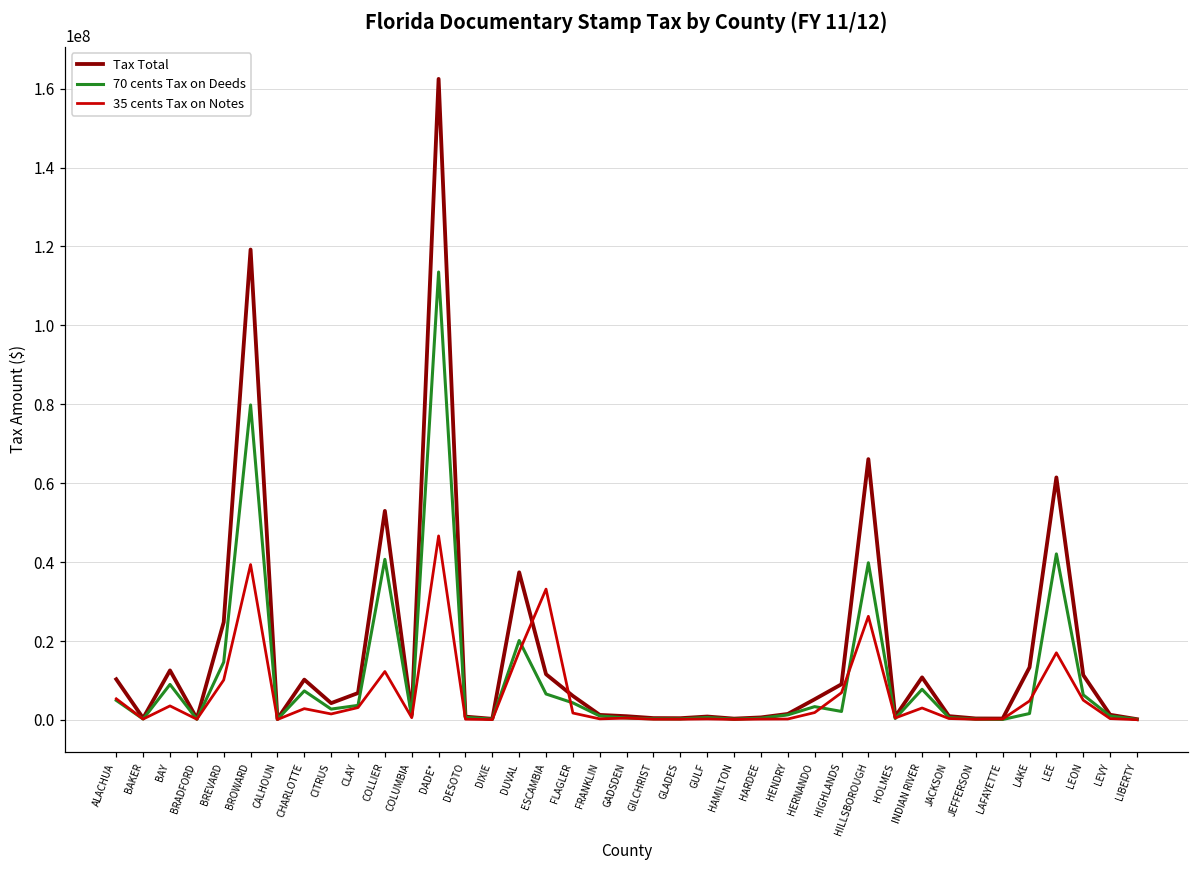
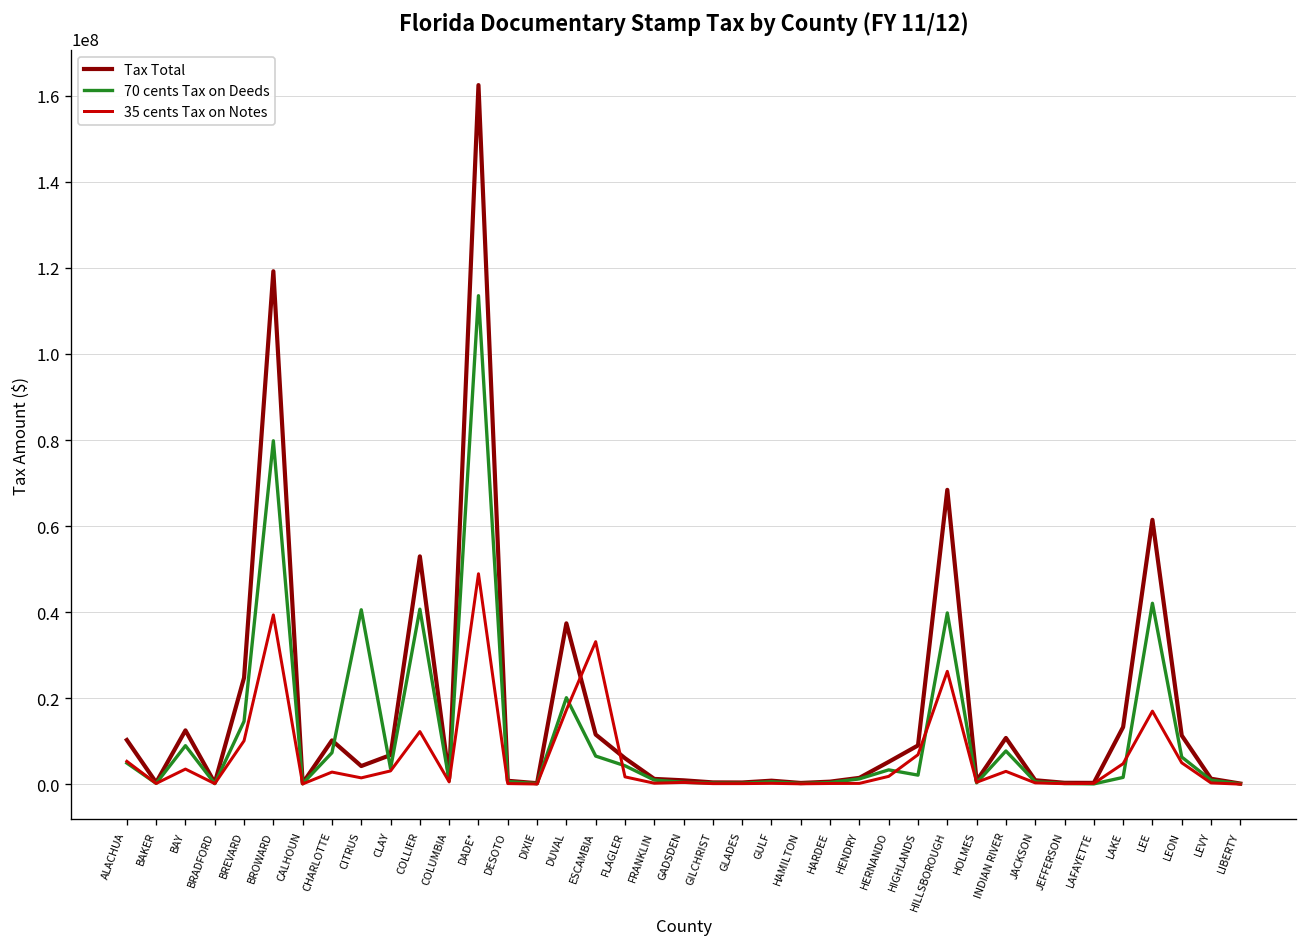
70 cents Tax on Deeds, CITRUS: 3000000 -> 41000000
35 cents Tax on Notes, DADE*: 47000000 -> 49000000
Tax Total, HILLSBOROUGH: 66000000 -> 68000000
